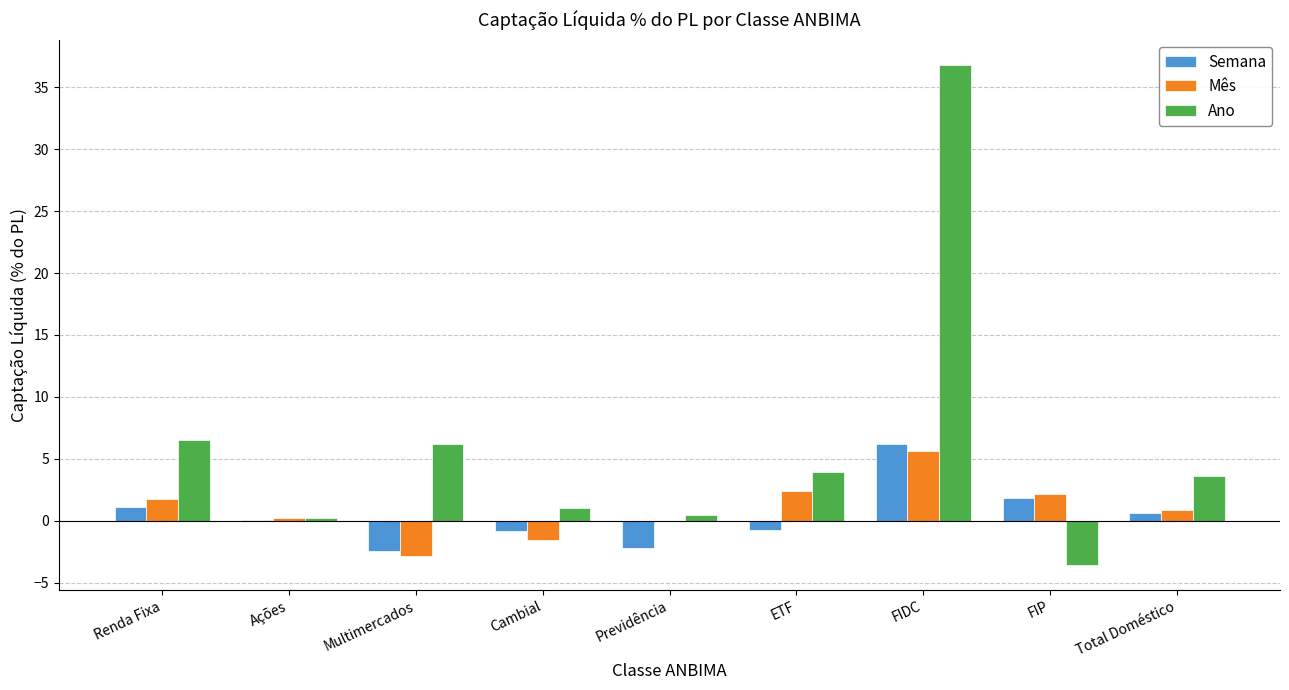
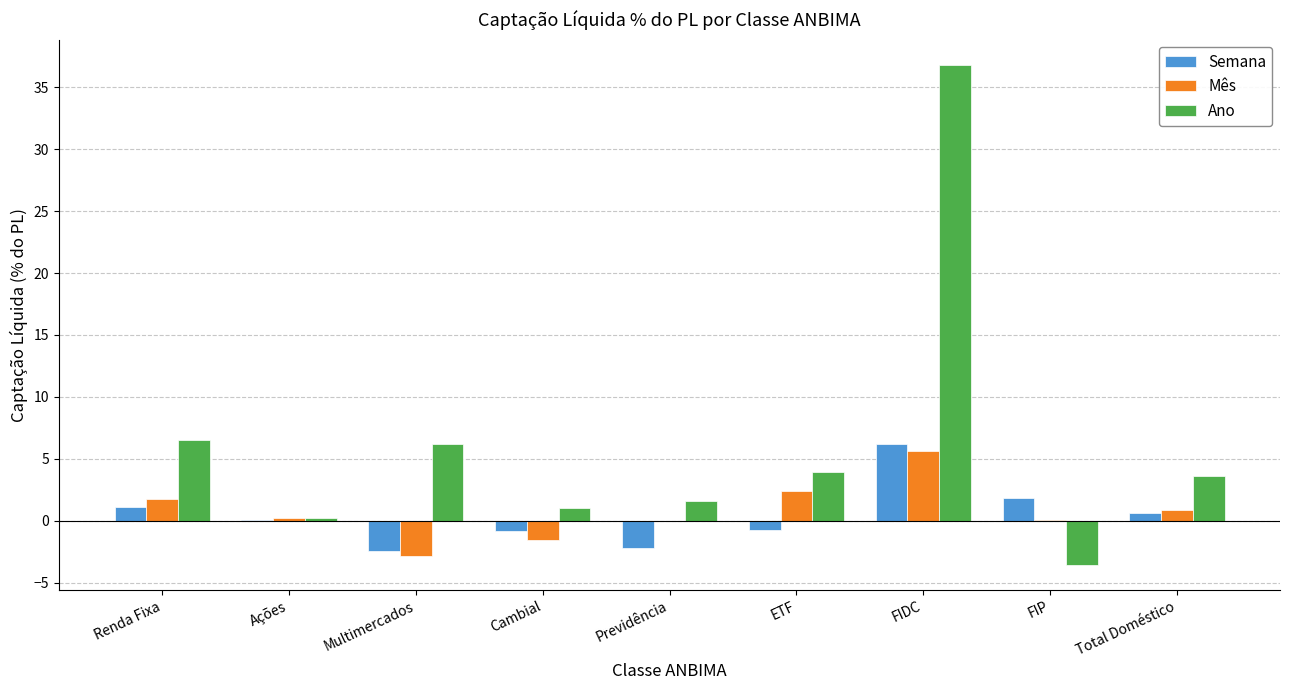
Ano, Previdência: 0.5 -> 1.6
Mês, FIP: 2.2 -> 0.1
